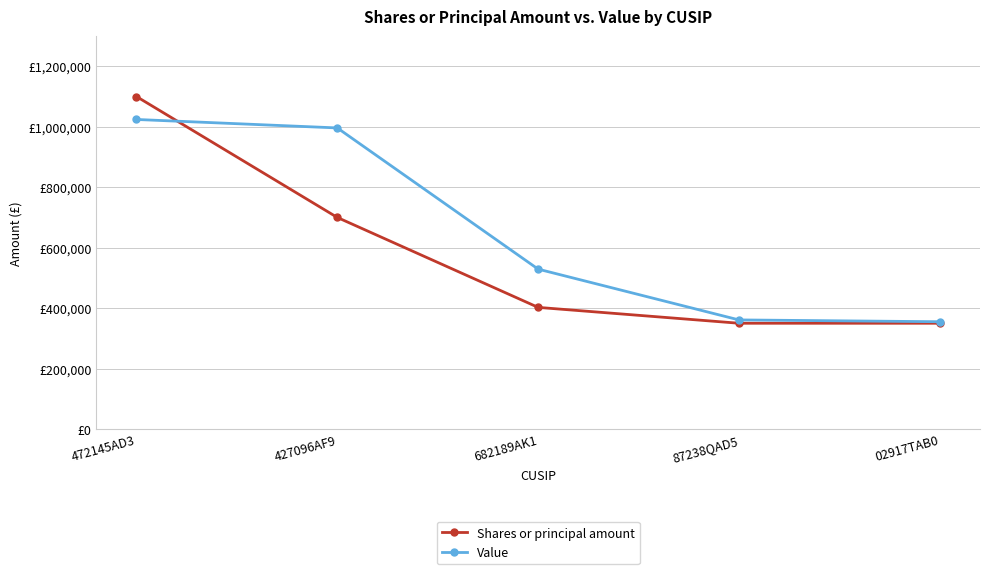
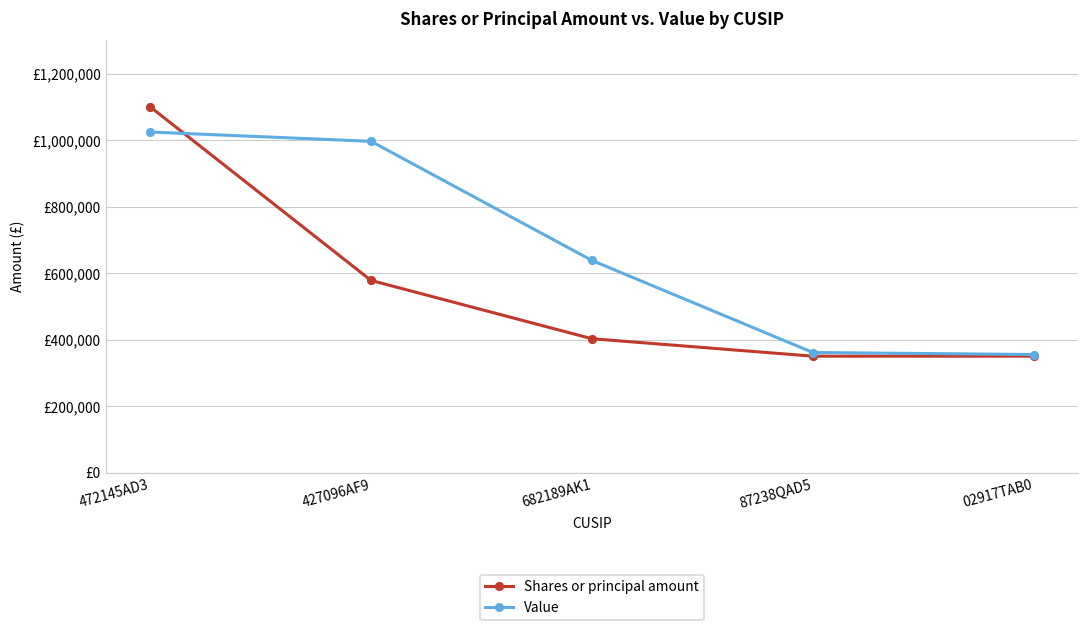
Shares or principal amount, 427096AF9: £700,000 -> £580,000
Value, 682189AK1: £530,000 -> £640,000
